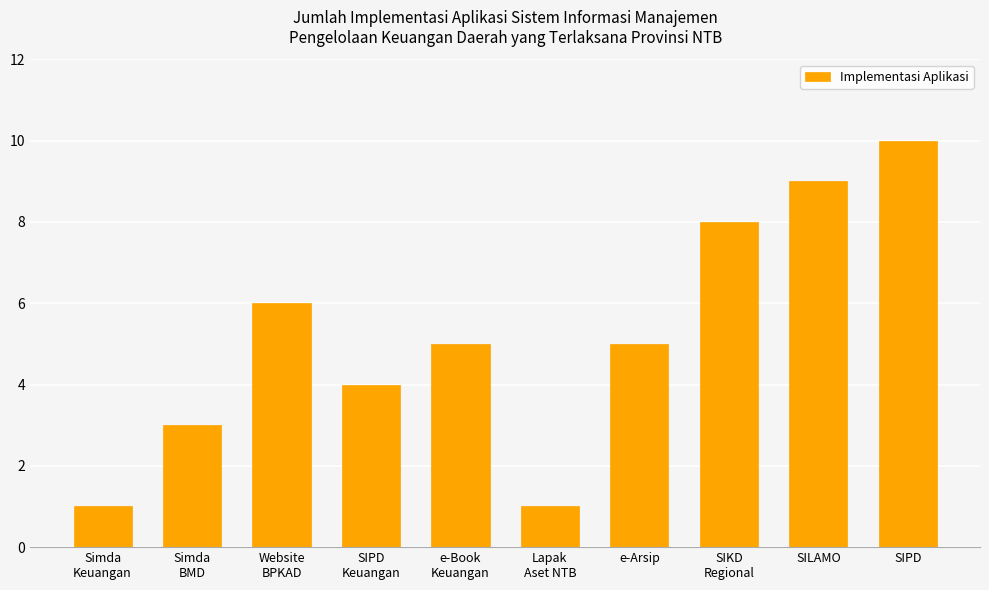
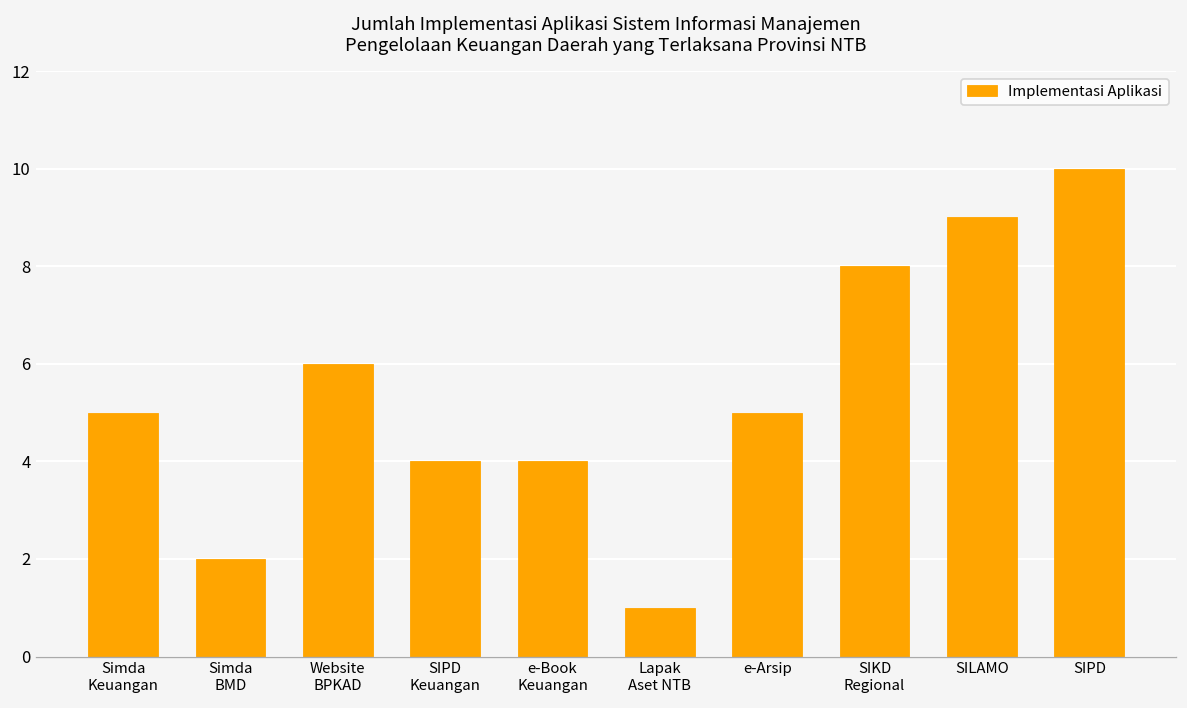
Simda Keuangan: 1 -> 5
Simda BMD: 3 -> 2
e-Book Keuangan: 5 -> 4
